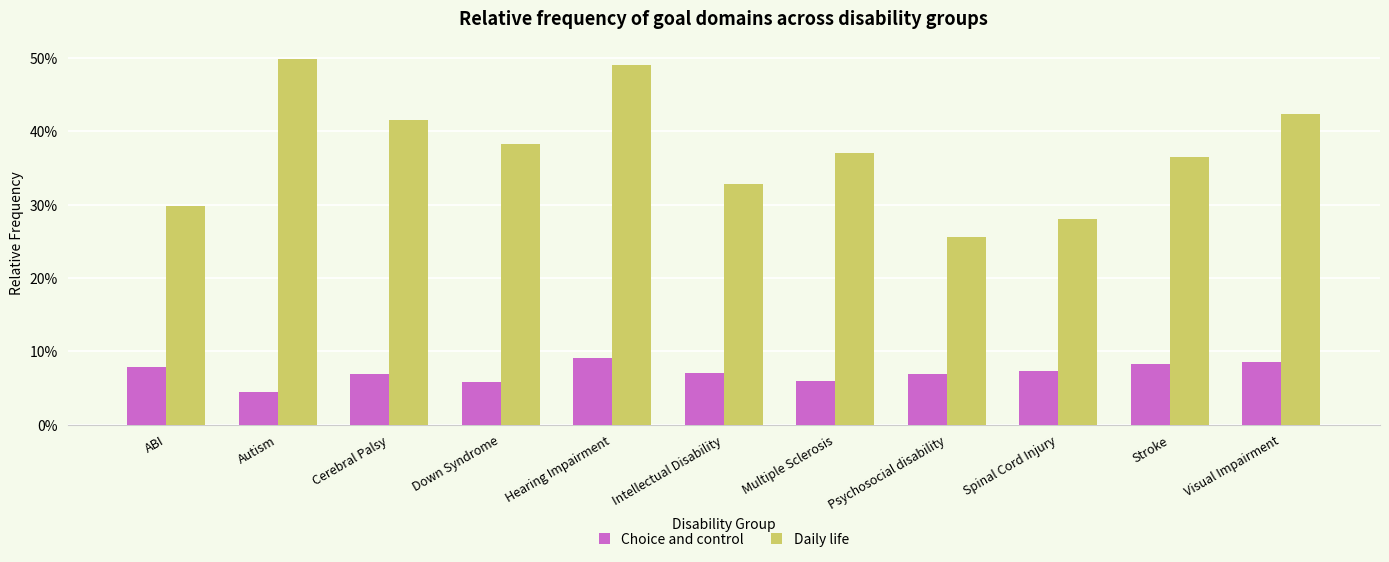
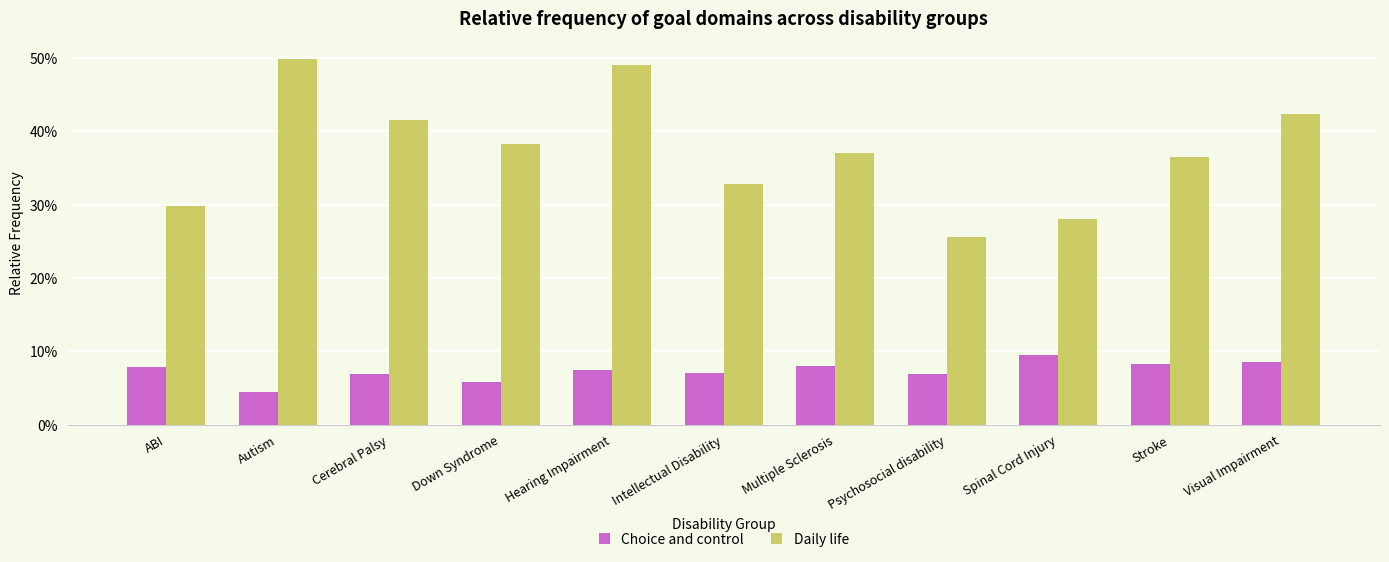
Choice and control, Hearing Impairment: 9% -> 8%
Choice and control, Multiple Sclerosis: 6% -> 8%
Choice and control, Spinal Cord Injury: 7% -> 9%
